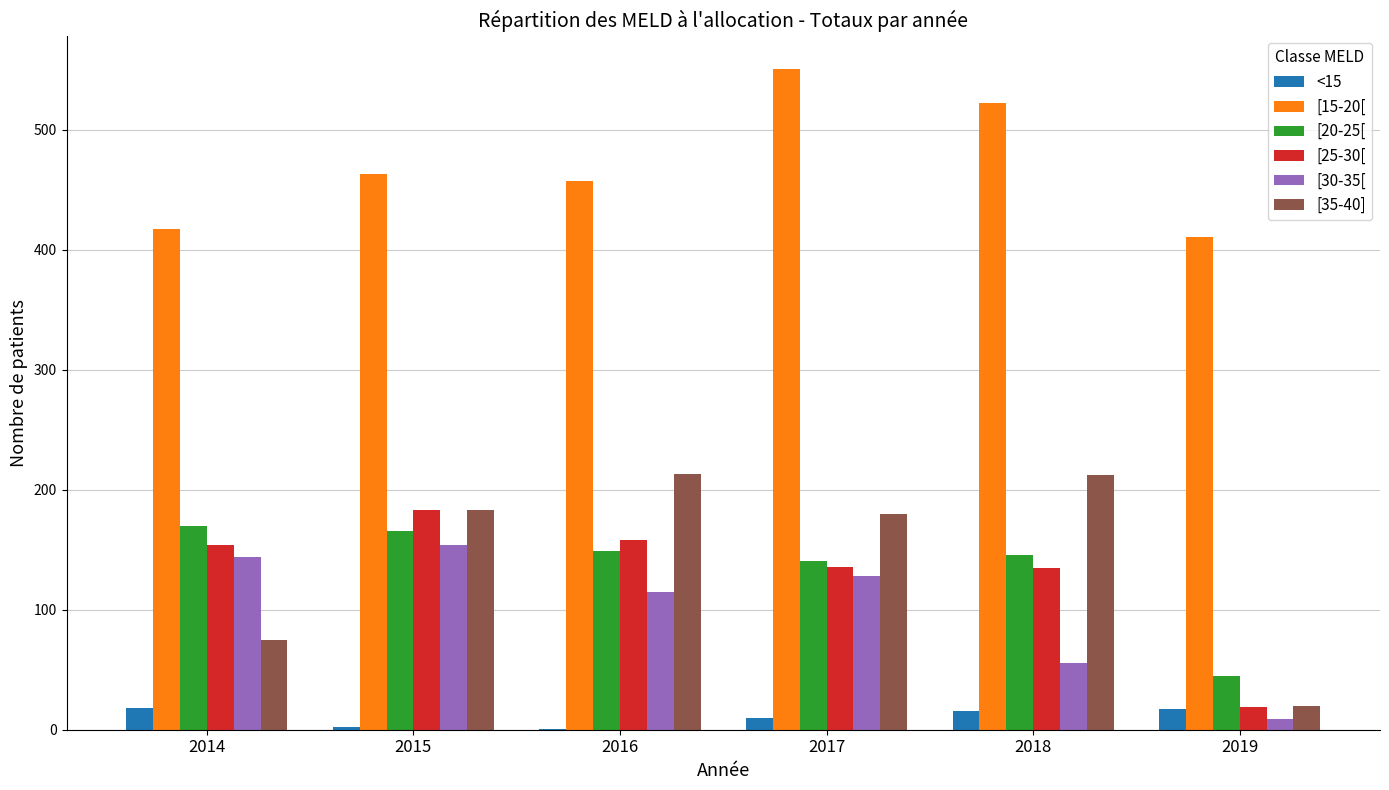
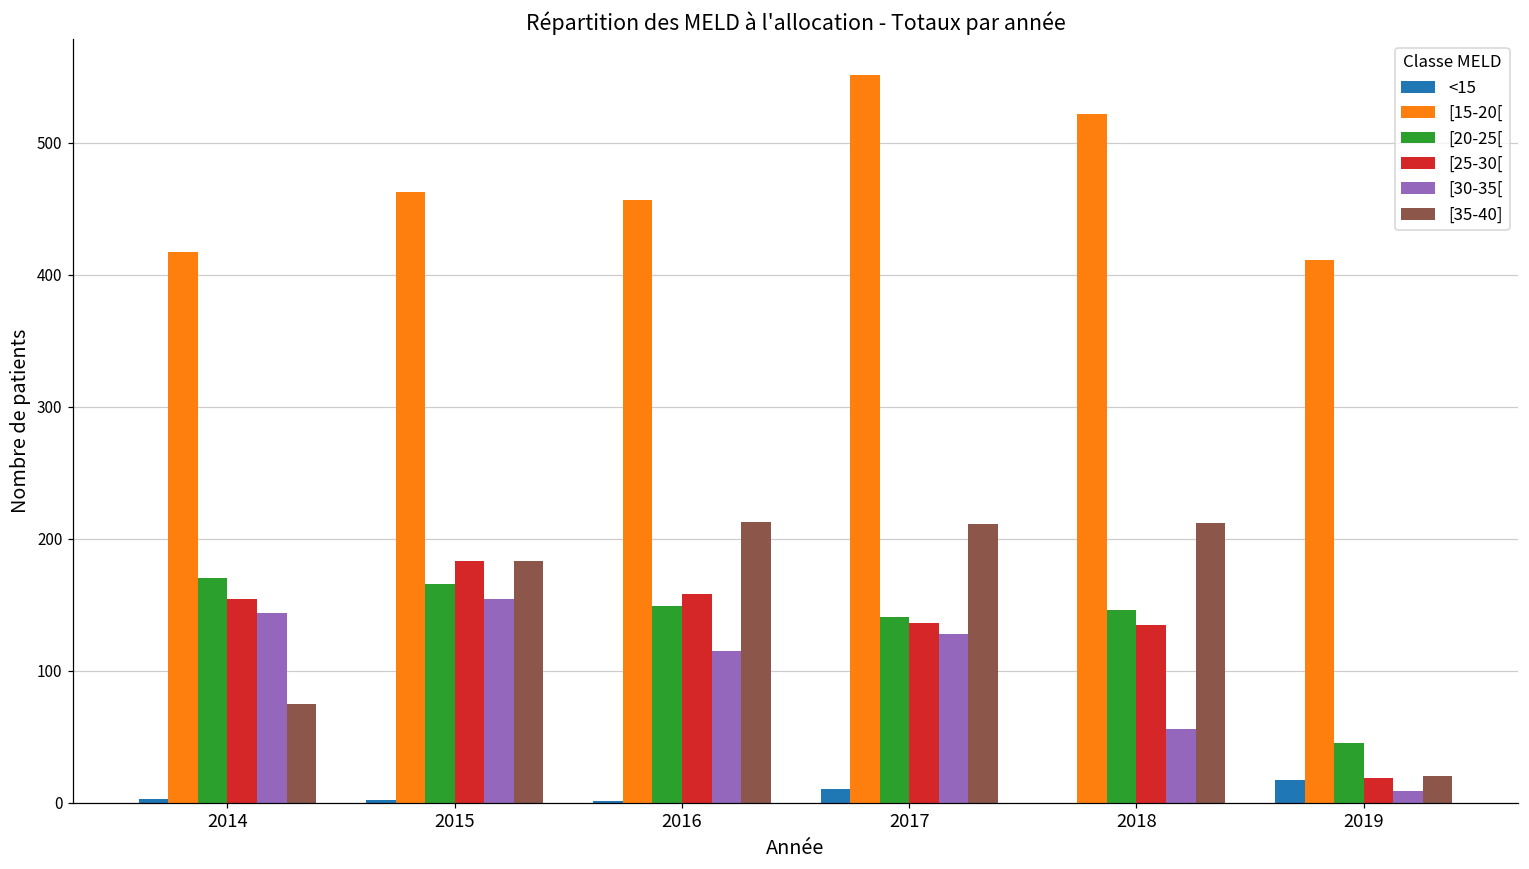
<15, 2014: 18 -> 3
[35-40], 2017: 180 -> 211
<15, 2018: 16 -> 0
